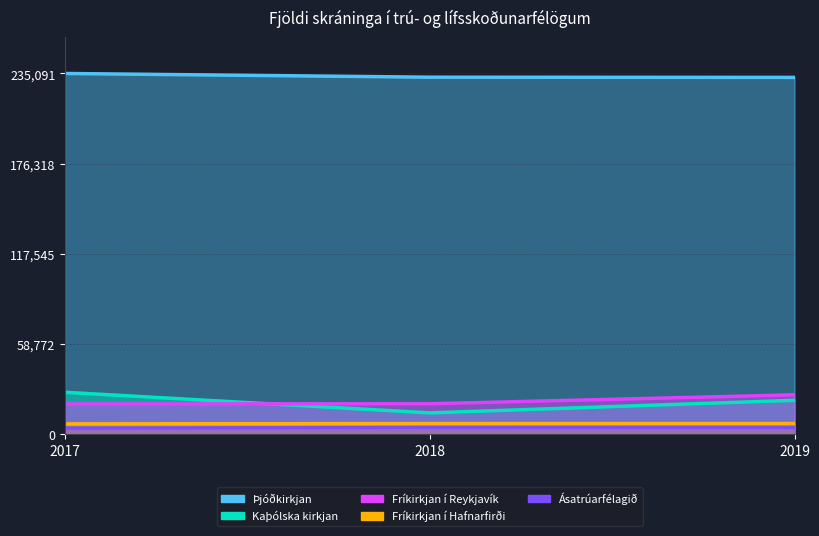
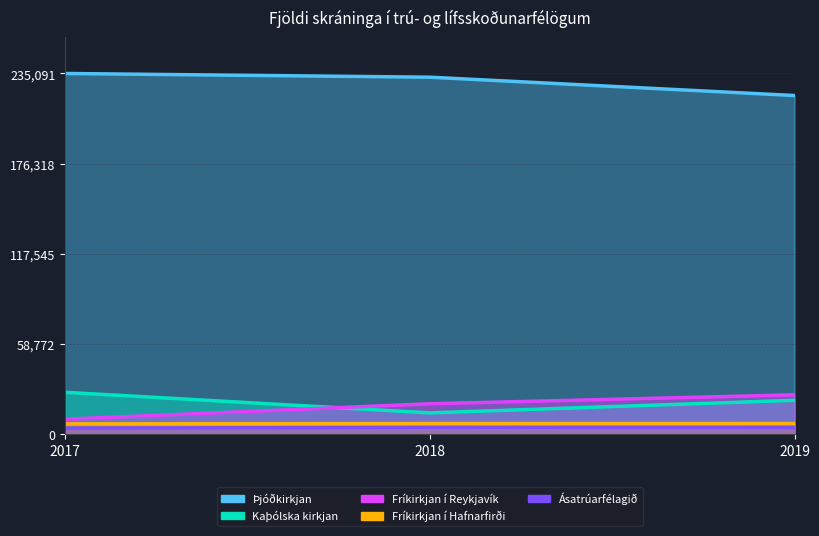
Fríkirkjan í Reykjavík, 2017: 20,000 -> 10,000
Þjóðkirkjan, 2019: 233,000 -> 221,000
